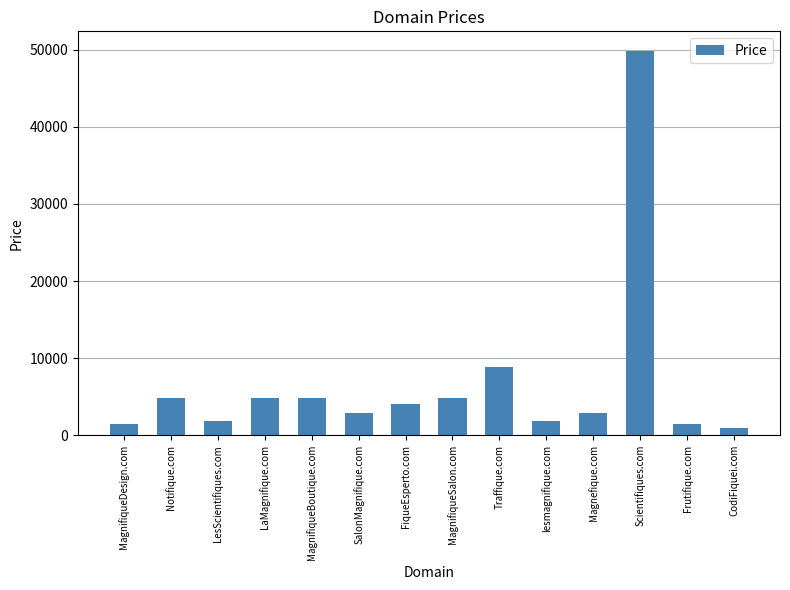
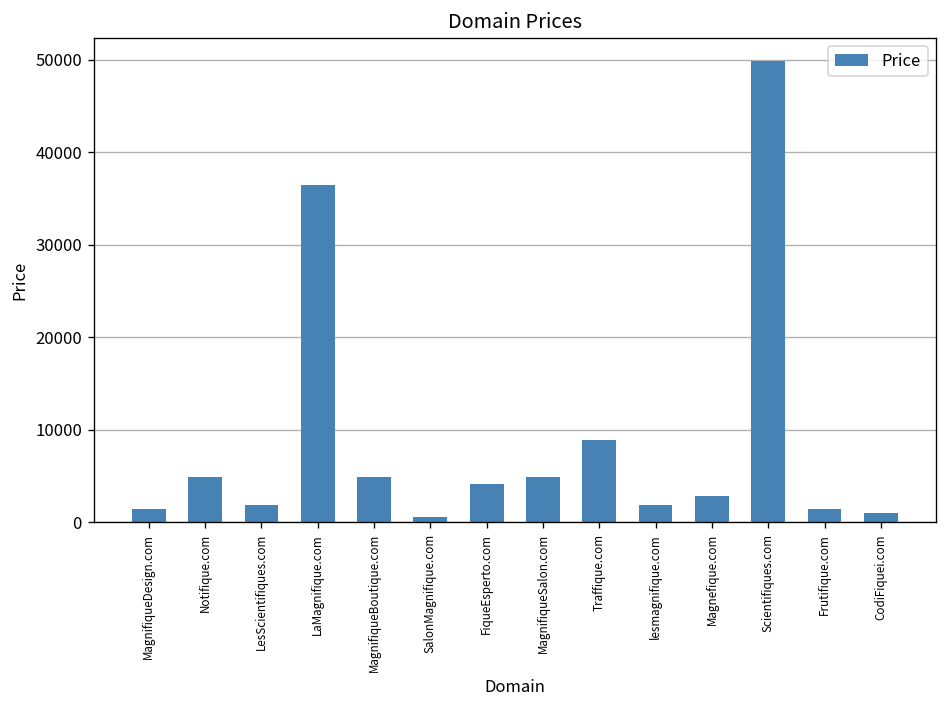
LaMagnifique.com: 5000 -> 36000
SalonMagnifique.com: 3000 -> 1000
